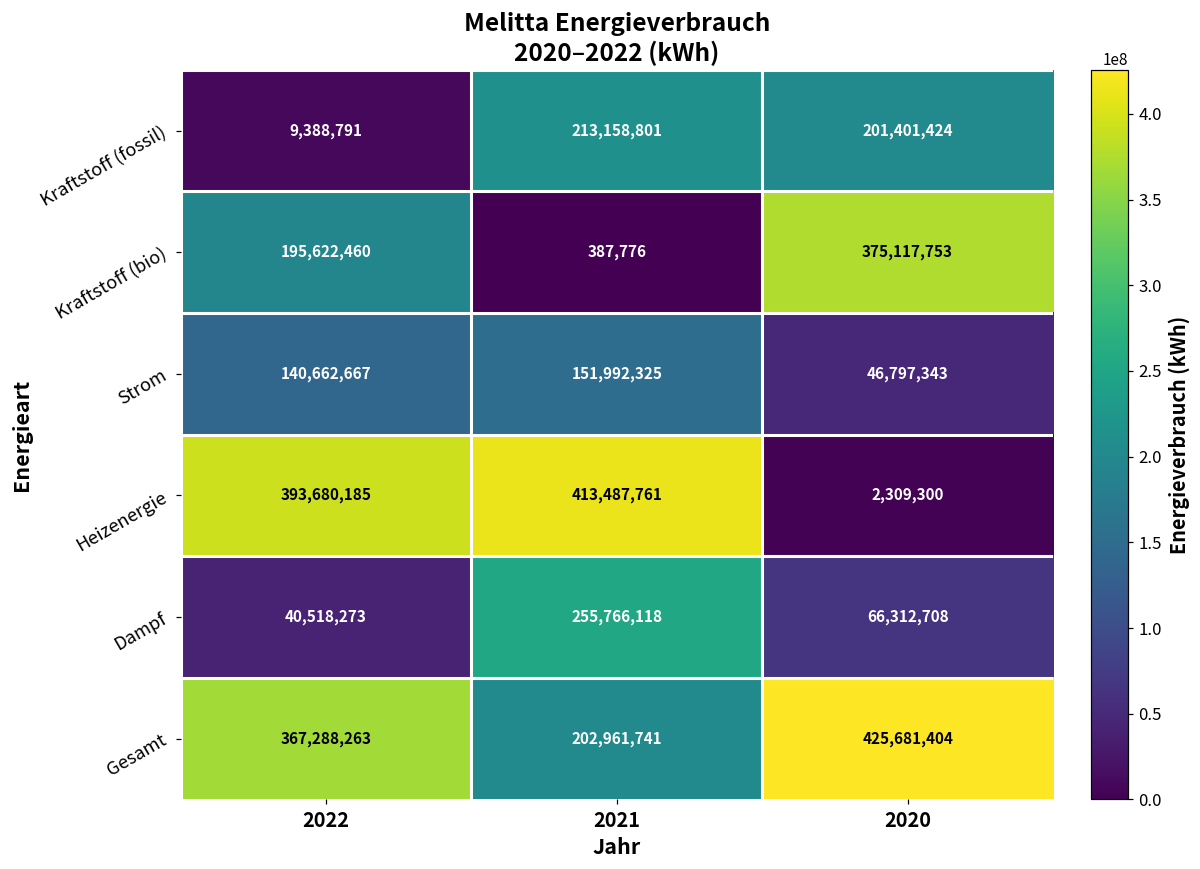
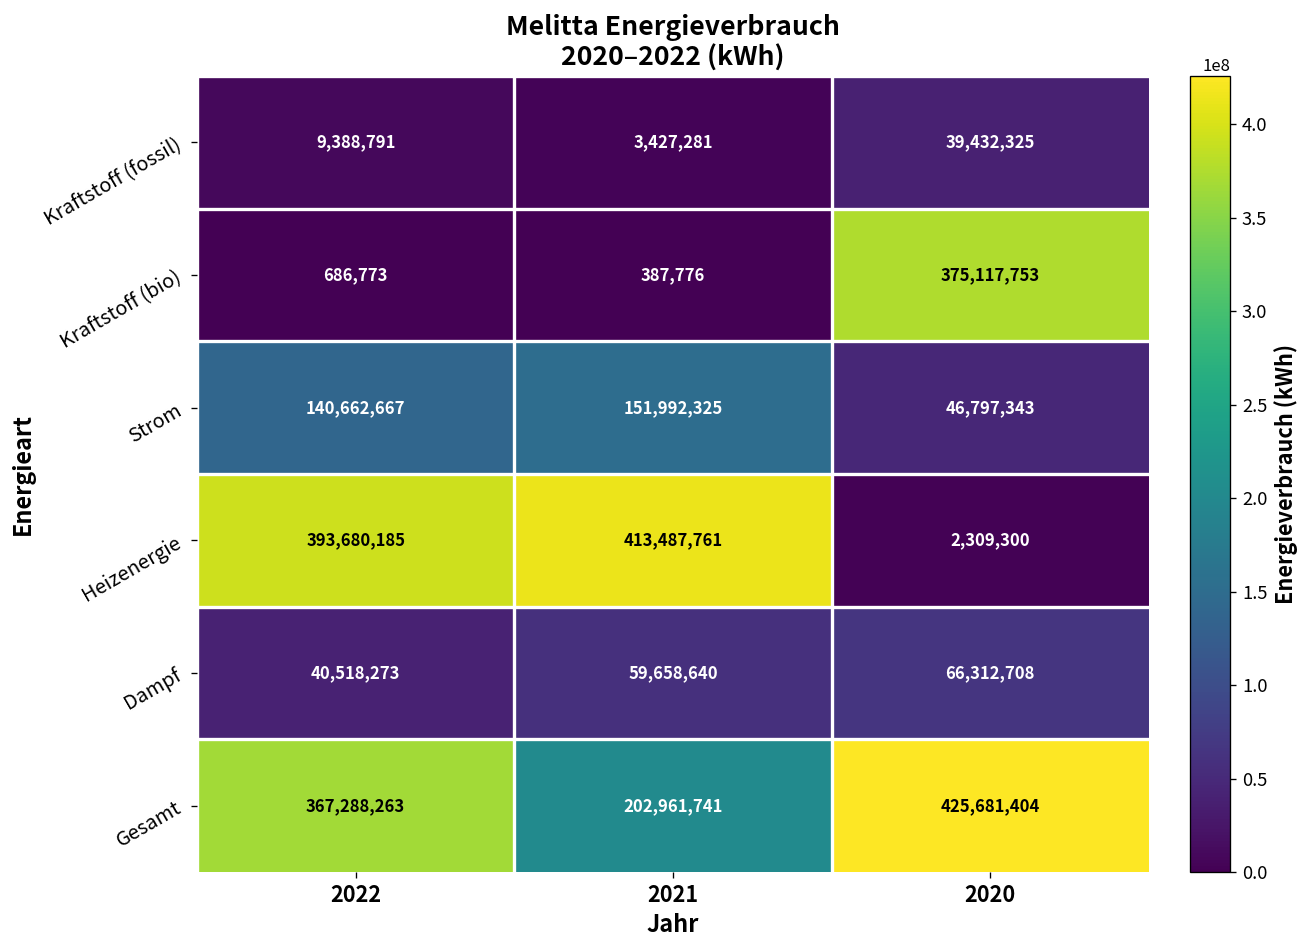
Kraftstoff (fossil), 2021: 213,158,801 -> 3,427,281
Kraftstoff (fossil), 2020: 201,401,424 -> 39,432,325
Kraftstoff (bio), 2022: 195,622,460 -> 686,773
Dampf, 2021: 255,766,118 -> 59,658,640
